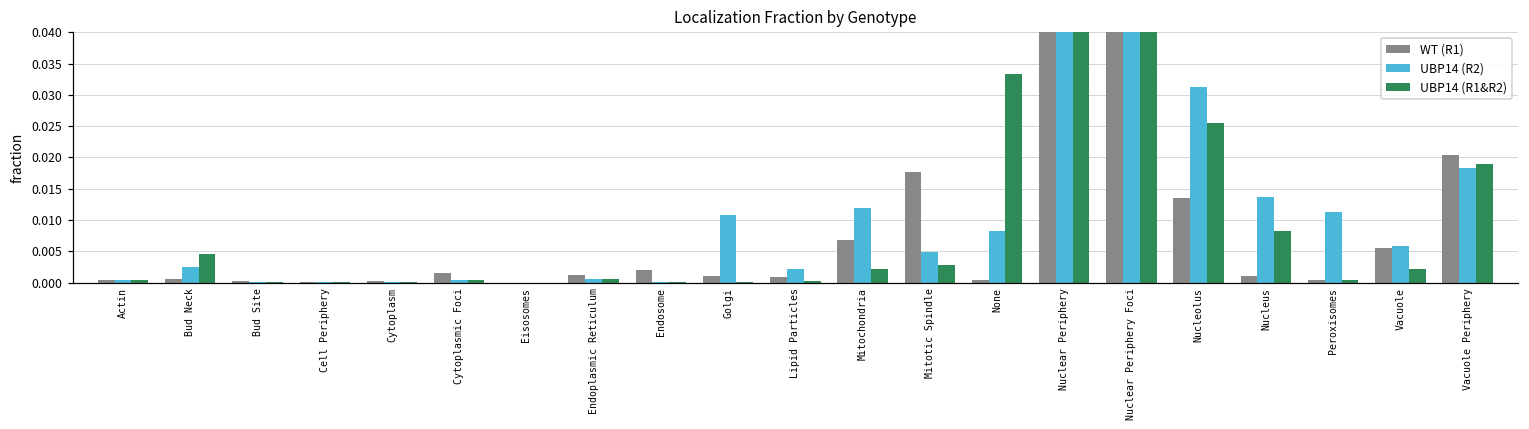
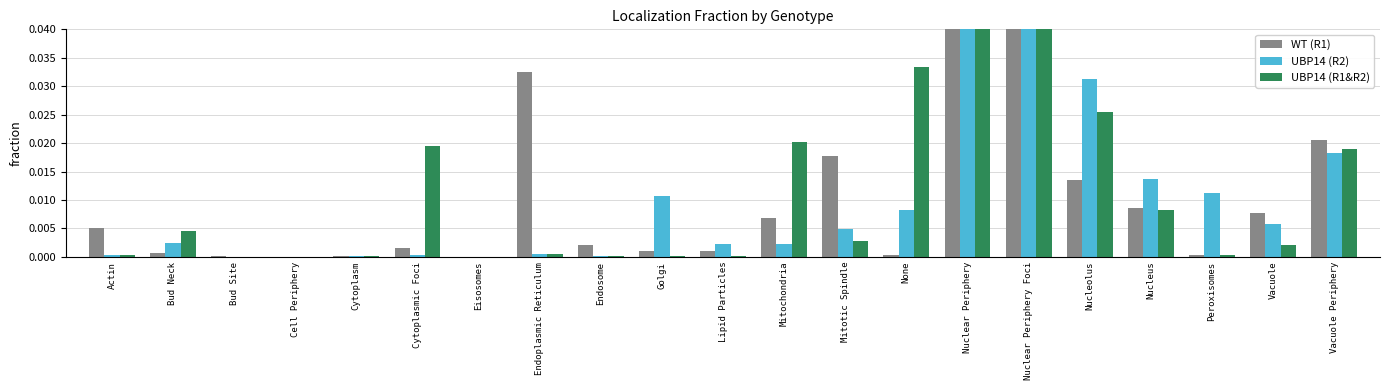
WT (R1), Actin: 0.000 -> 0.005
UBP14 (R1&R2), Cytoplasmic Foci: 0.000 -> 0.020
WT (R1), Endoplasmic Reticulum: 0.001 -> 0.033
UBP14 (R2), Mitochondria: 0.012 -> 0.002
UBP14 (R1&R2), Mitochondria: 0.002 -> 0.020
WT (R1), Nucleus: 0.001 -> 0.009
WT (R1), Vacuole: 0.005 -> 0.008
